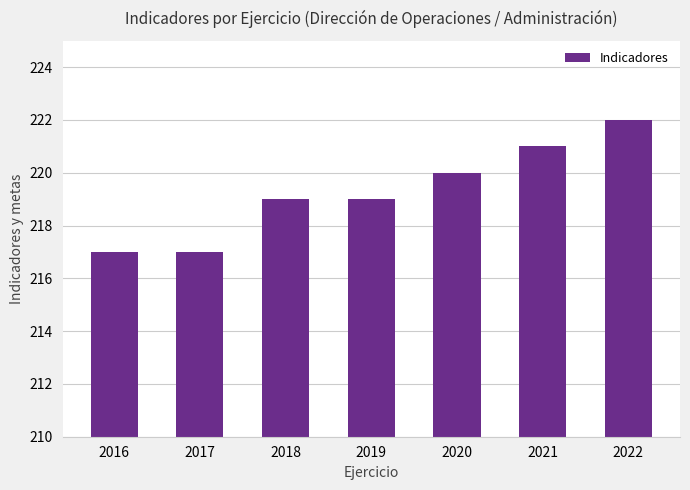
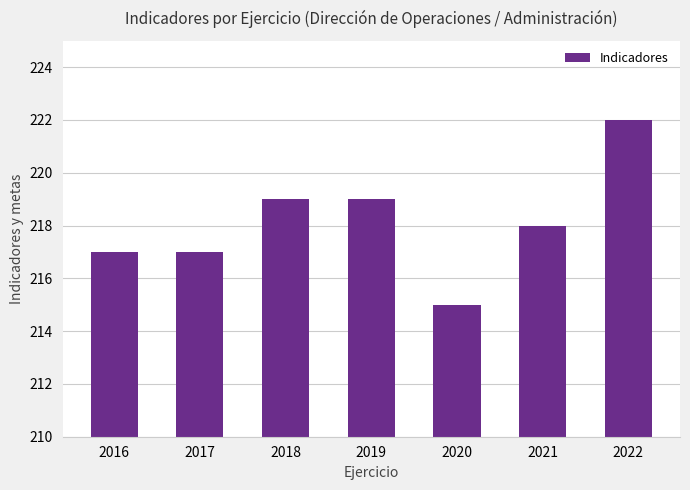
2020: 220 -> 215
2021: 221 -> 218
